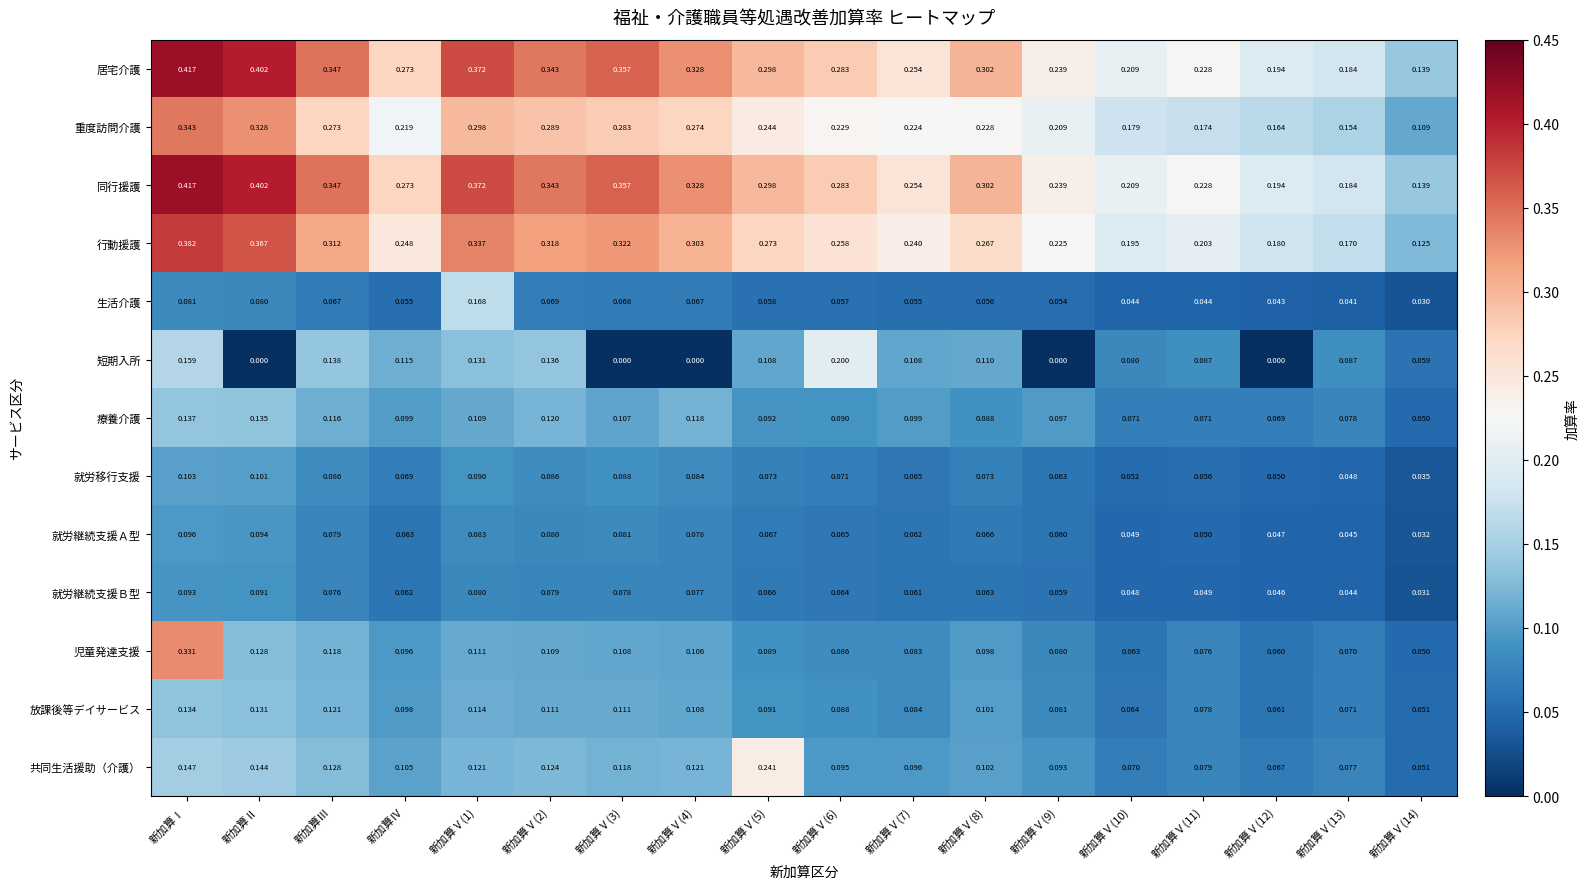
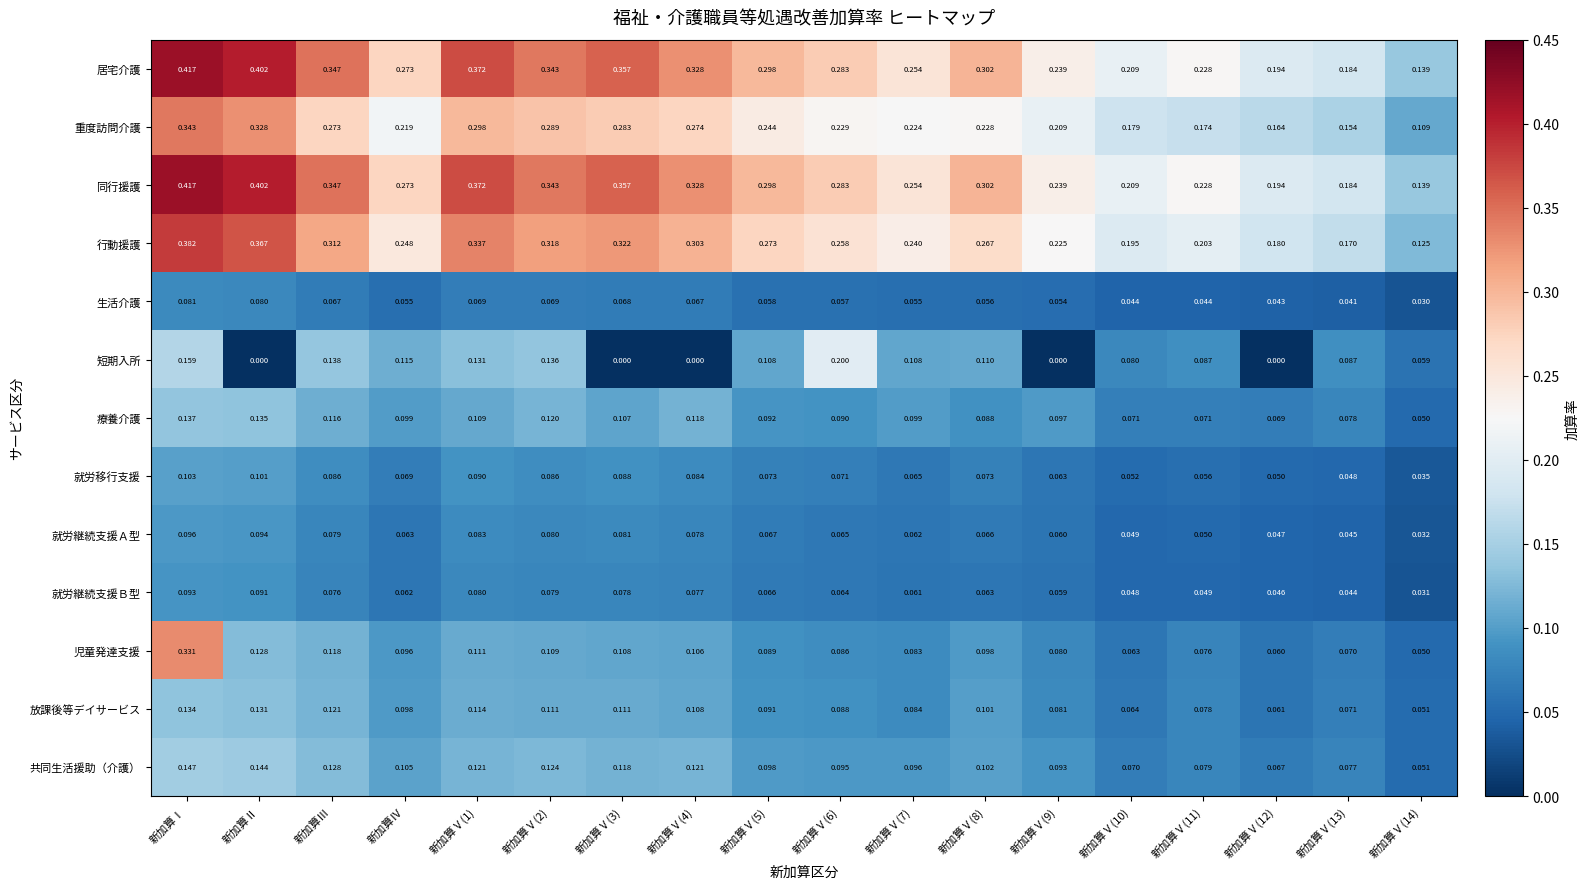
生活介護, 新加算Ⅴ(1): 0.168 -> 0.069
共同生活援助（介護）, 新加算Ⅴ(5): 0.241 -> 0.098
